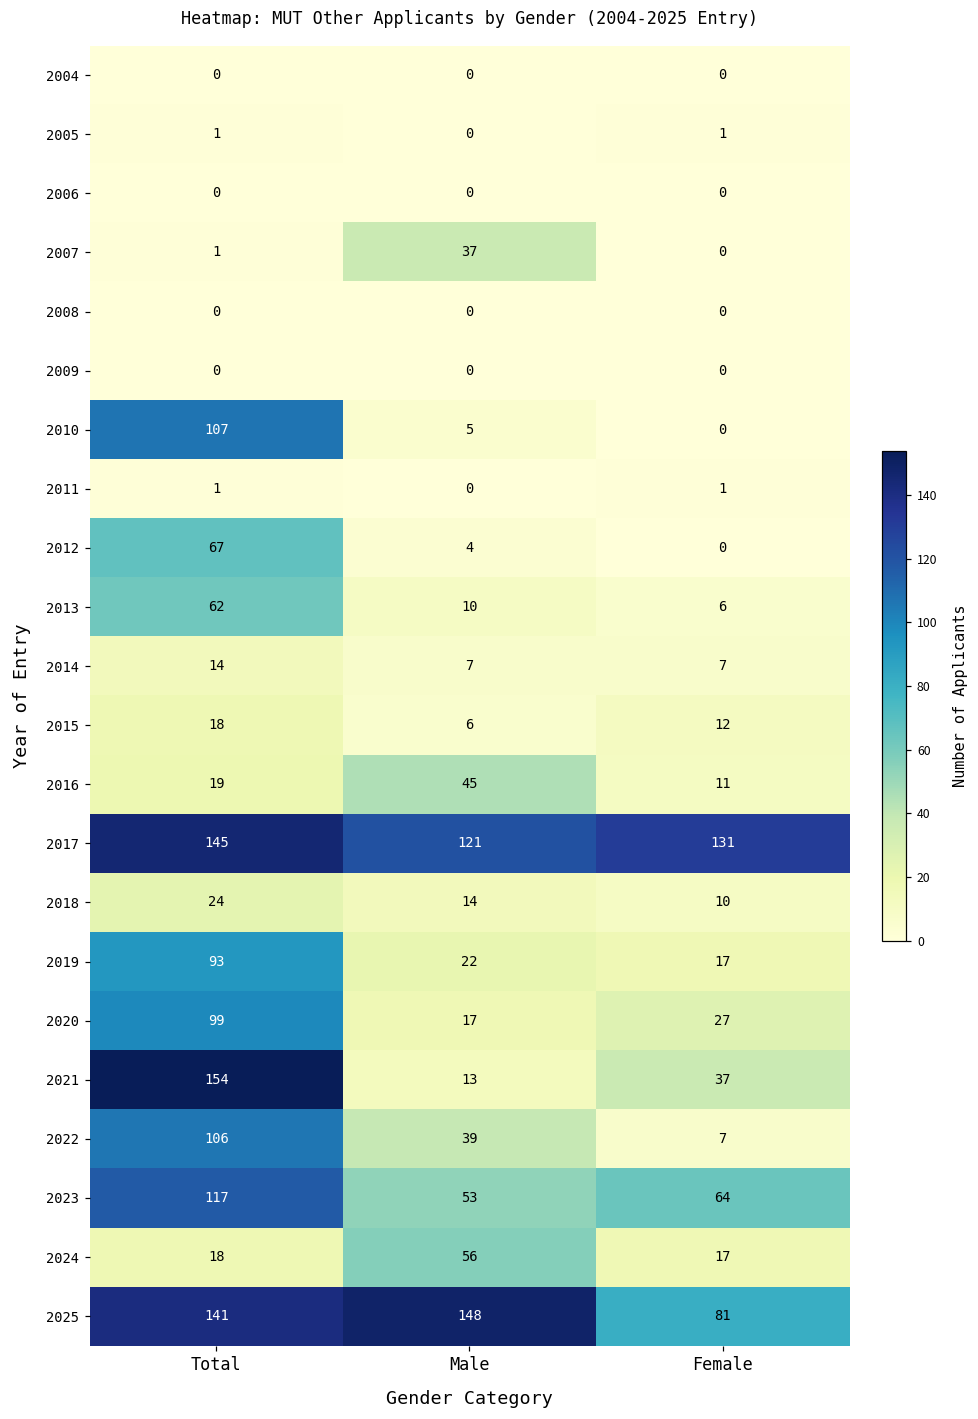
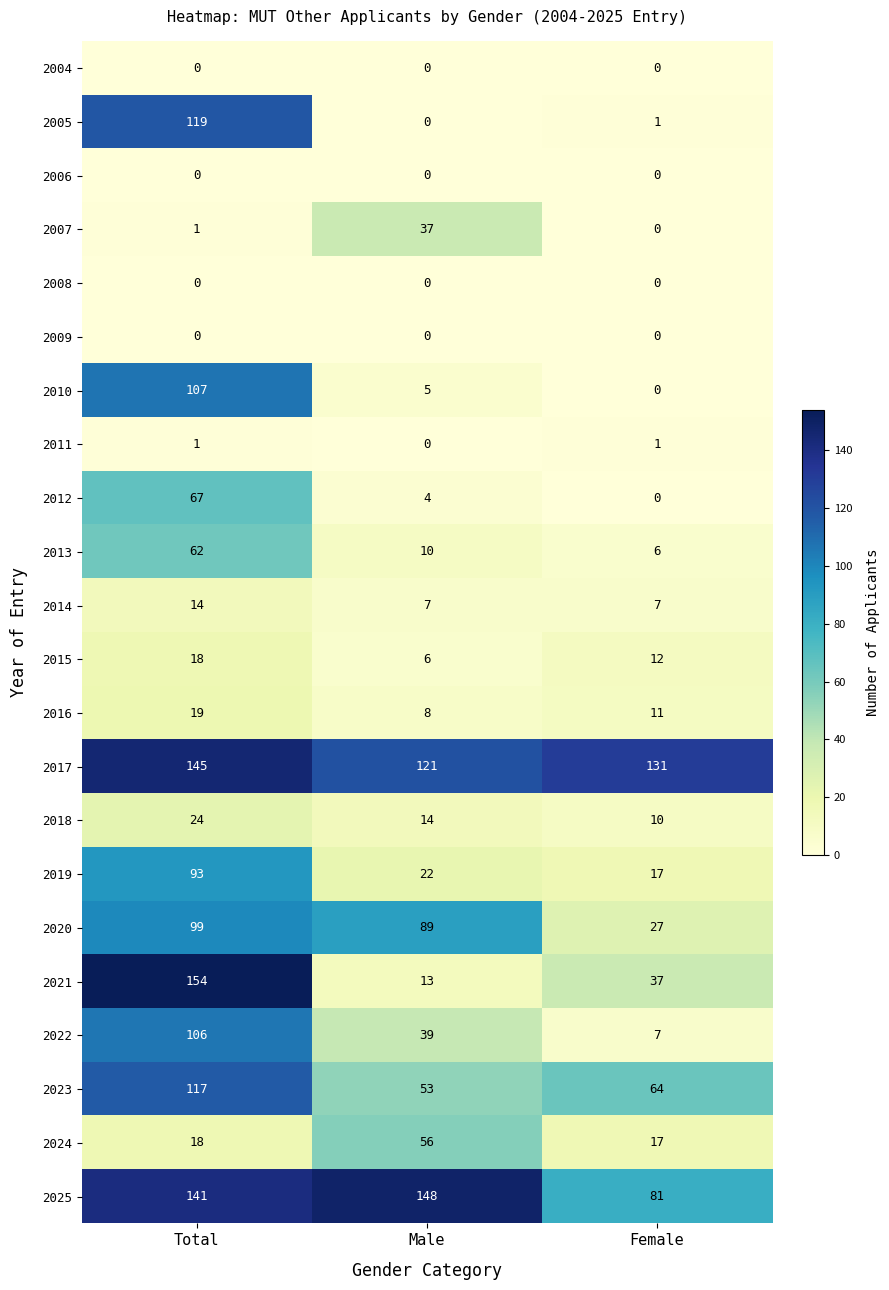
2005, Total: 1 -> 119
2016, Male: 45 -> 8
2020, Male: 17 -> 89
